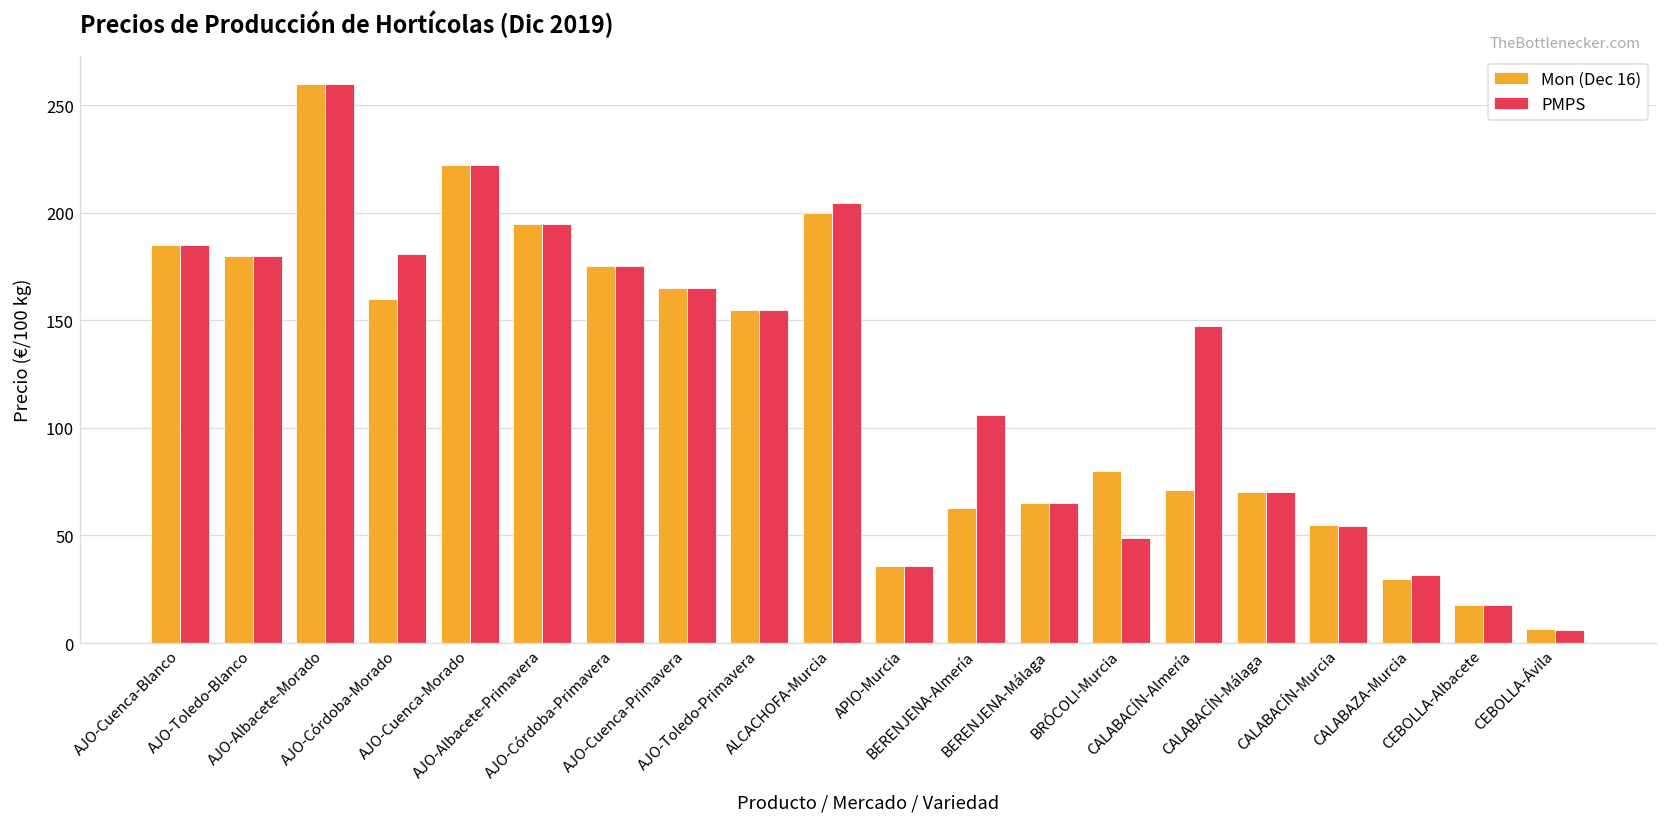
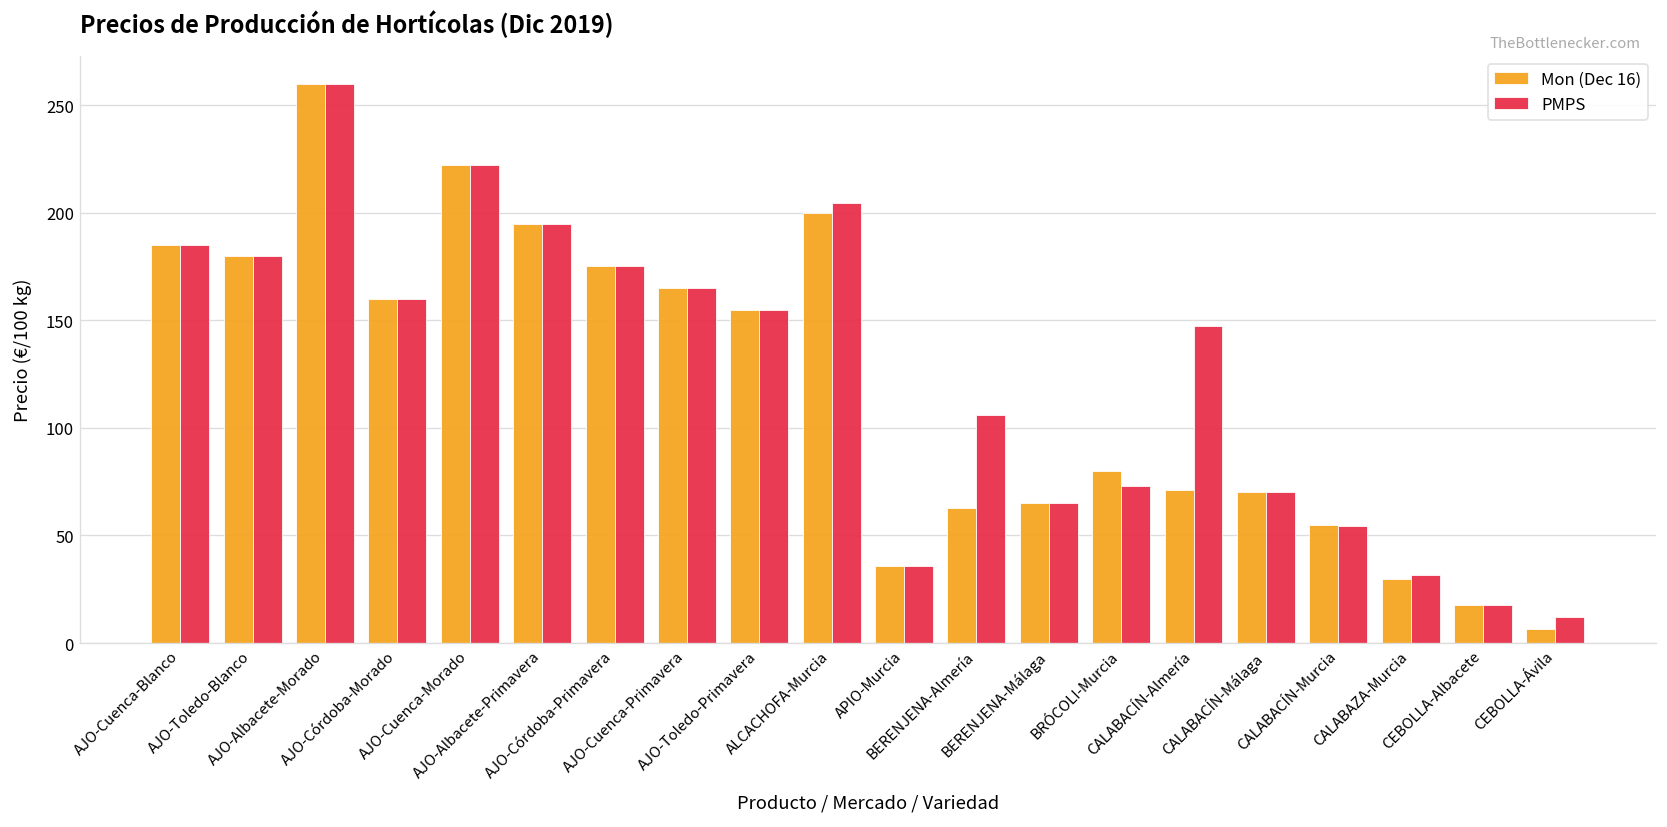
PMPS, AJO-Córdoba-Morado: 181 -> 160
PMPS, BRÓCOLI-Murcia: 49 -> 73
PMPS, CEBOLLA-Ávila: 6 -> 12
